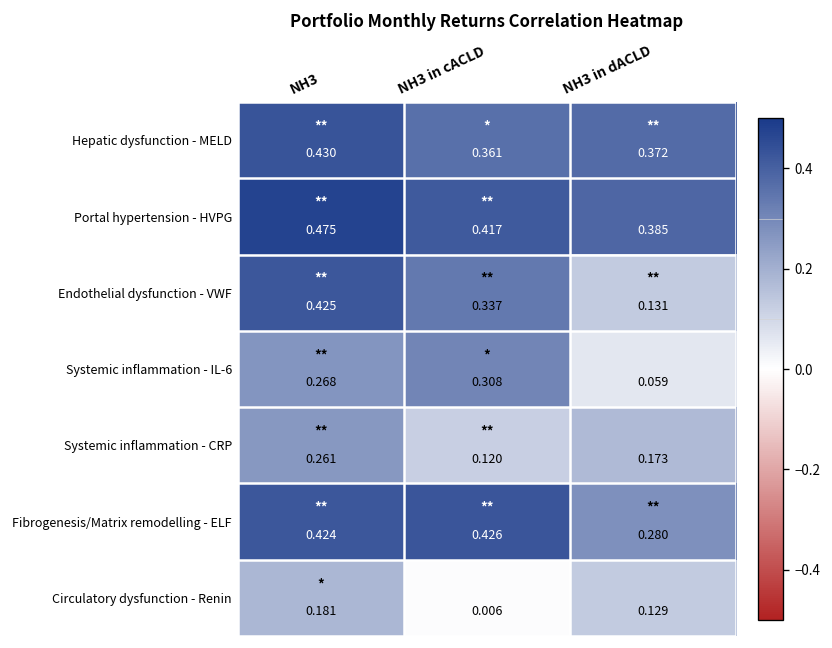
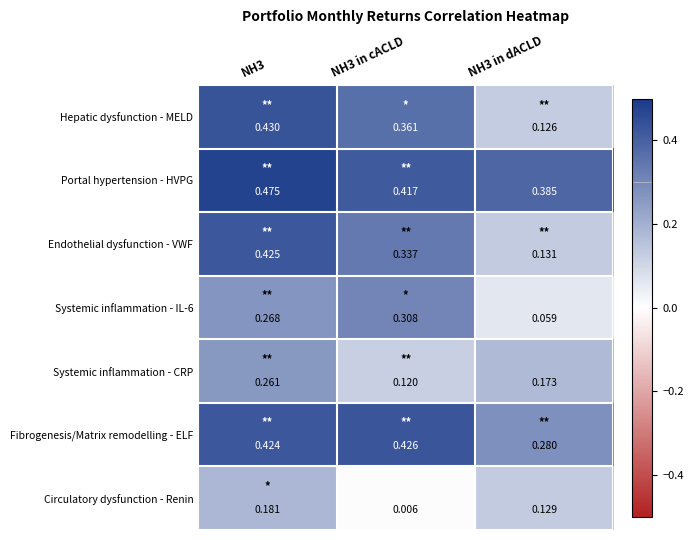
Hepatic dysfunction - MELD, NH3 in dACLD: 0.372 -> 0.126
